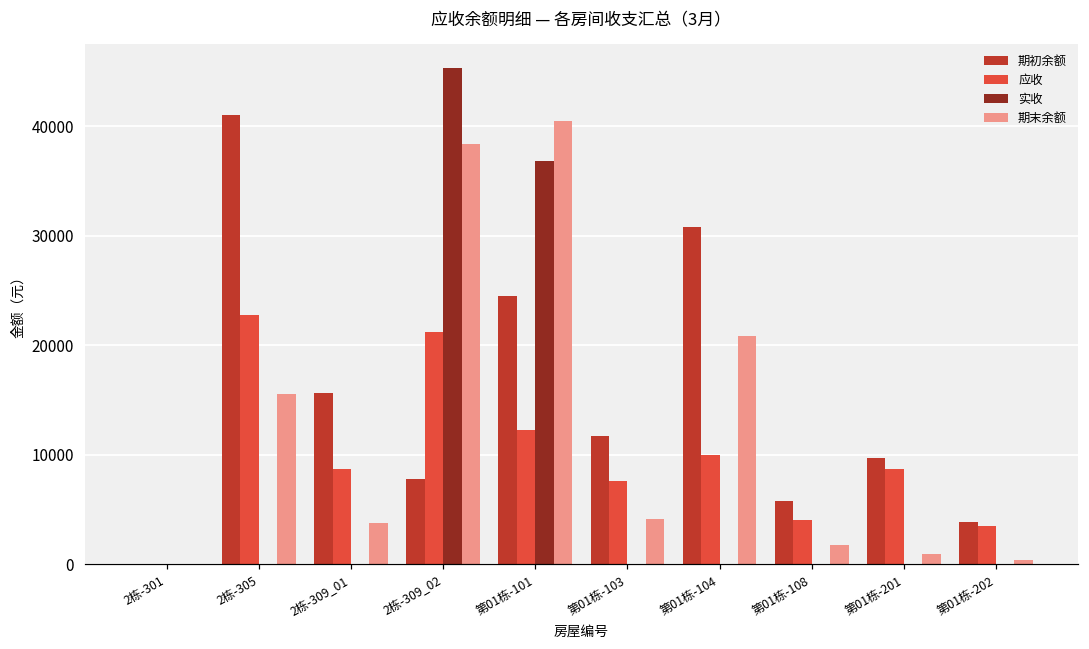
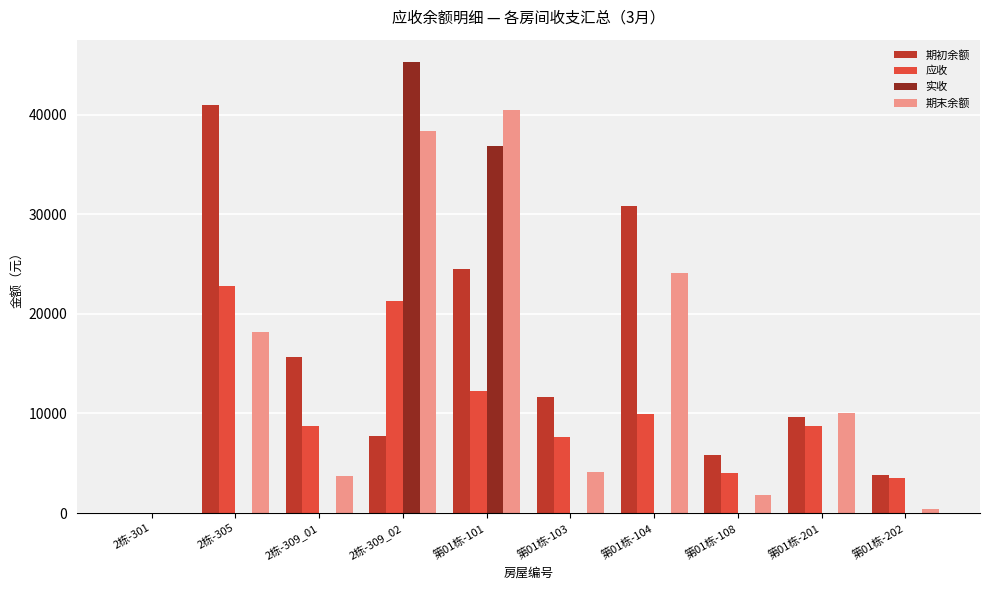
期末余额, 2栋-305: 16000 -> 18000
期末余额, 第01栋-104: 21000 -> 24000
期末余额, 第01栋-201: 1000 -> 10000
